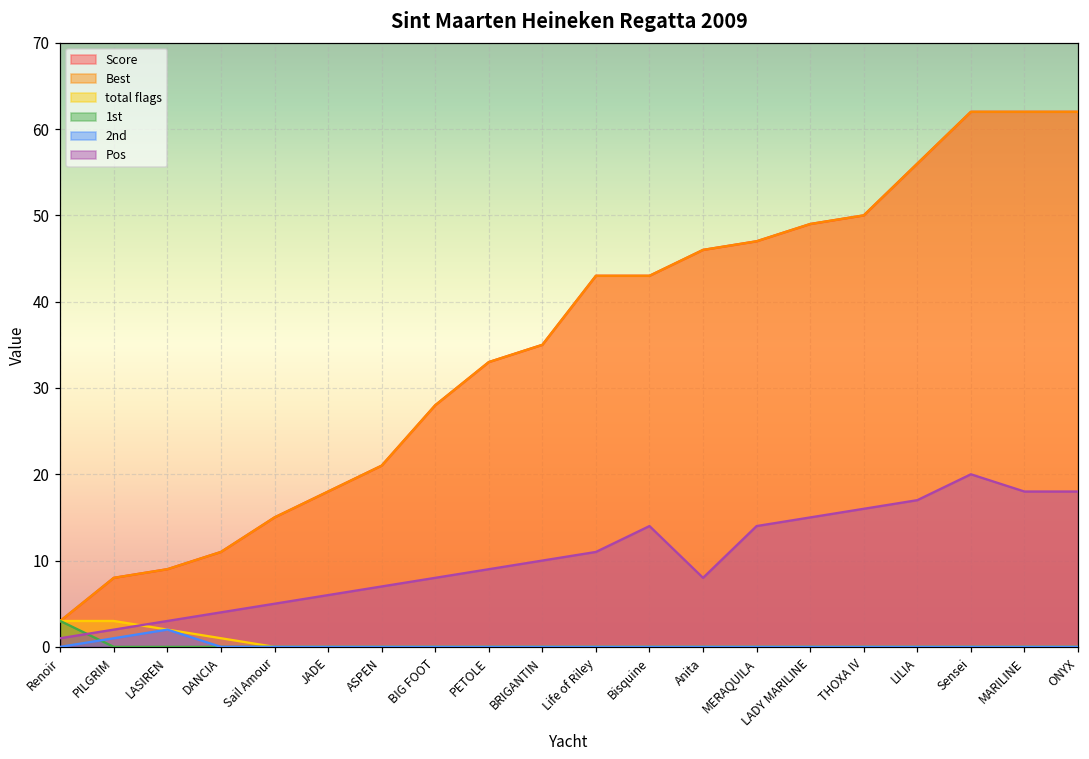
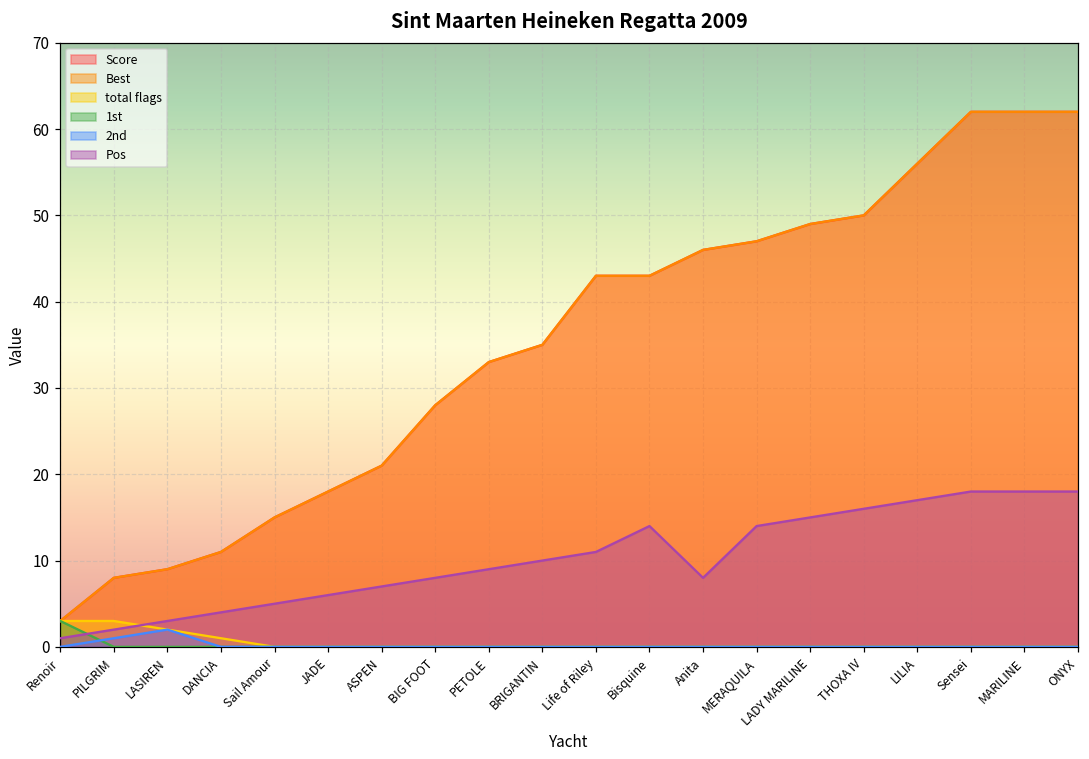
Pos, Sensei: 20 -> 18
